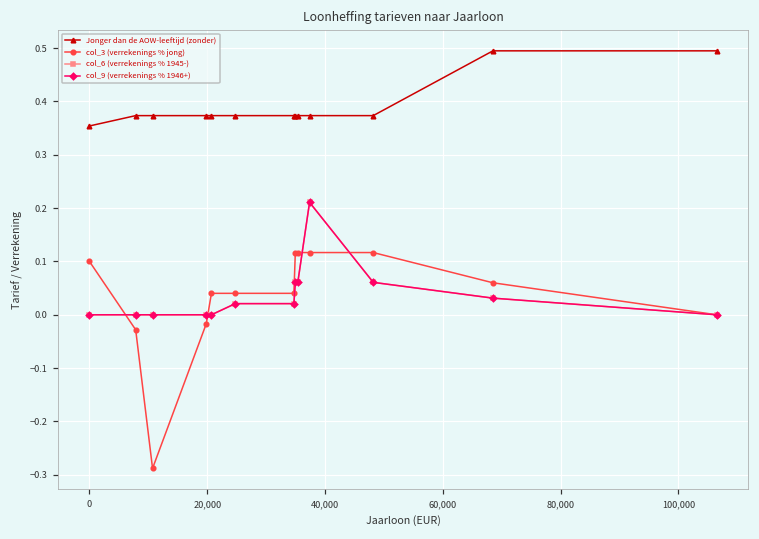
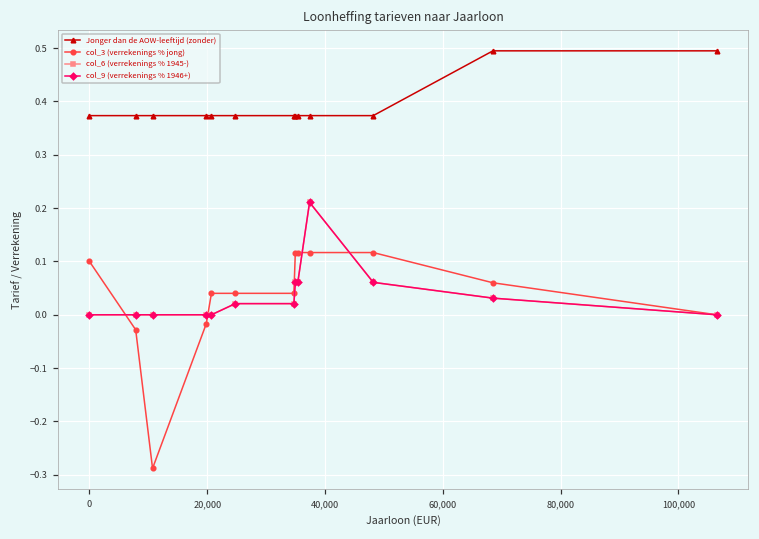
Jonger dan de AOW-leeftijd (zonder), 0: 0.35 -> 0.37
